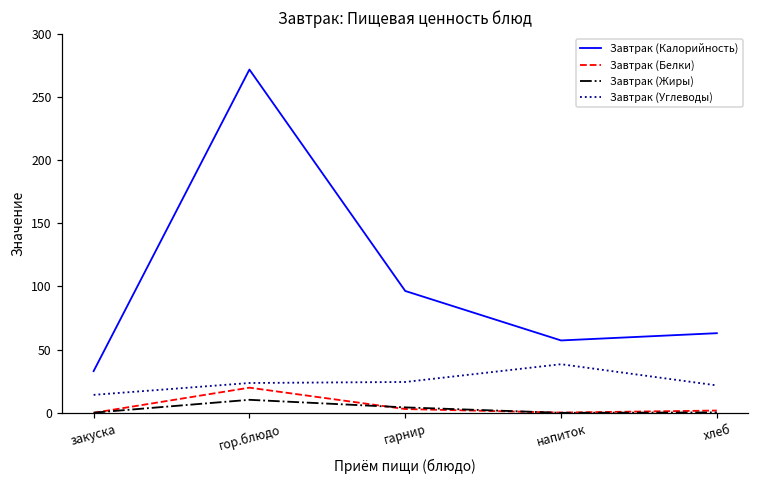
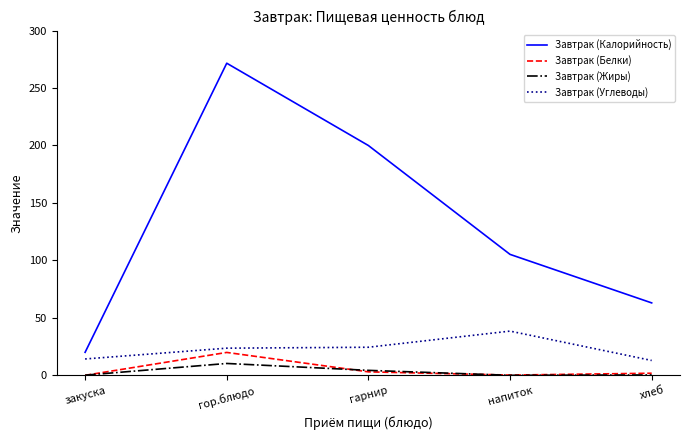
Завтрак (Калорийность), закуска: 33 -> 20
Завтрак (Калорийность), гарнир: 96 -> 200
Завтрак (Калорийность), напиток: 57 -> 105
Завтрак (Углеводы), хлеб: 22 -> 13
